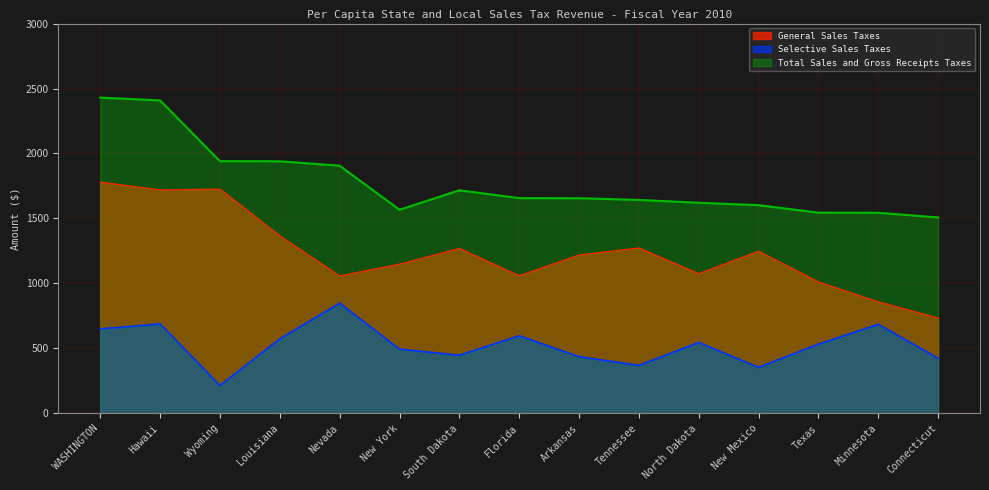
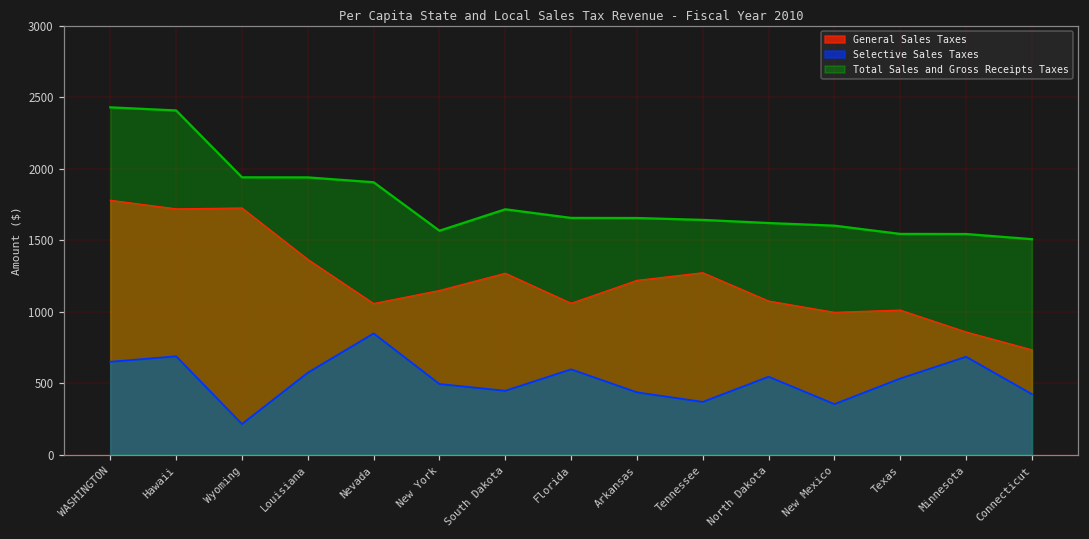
General Sales Taxes, New Mexico: 1250 -> 1000
